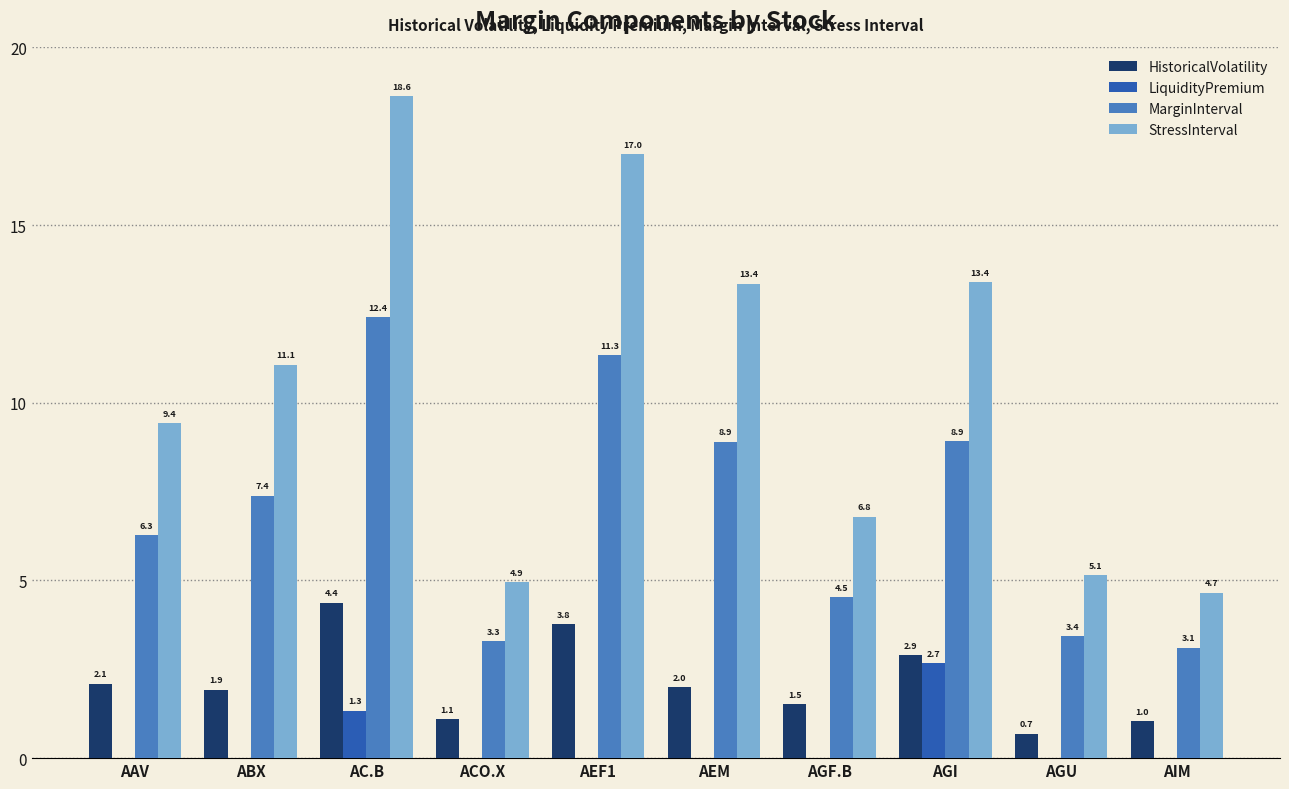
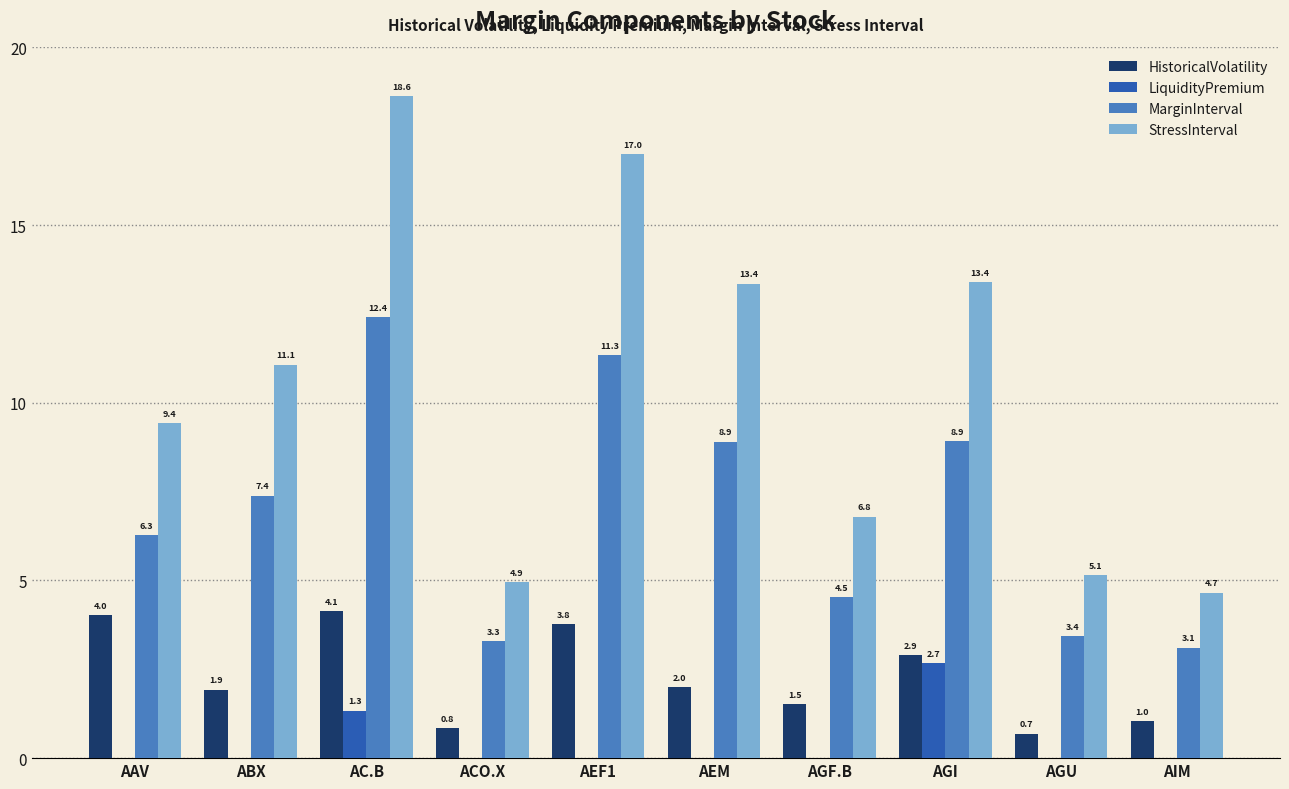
HistoricalVolatility, AAV: 2.1 -> 4.0
HistoricalVolatility, AC.B: 4.4 -> 4.1
HistoricalVolatility, ACO.X: 1.1 -> 0.8
